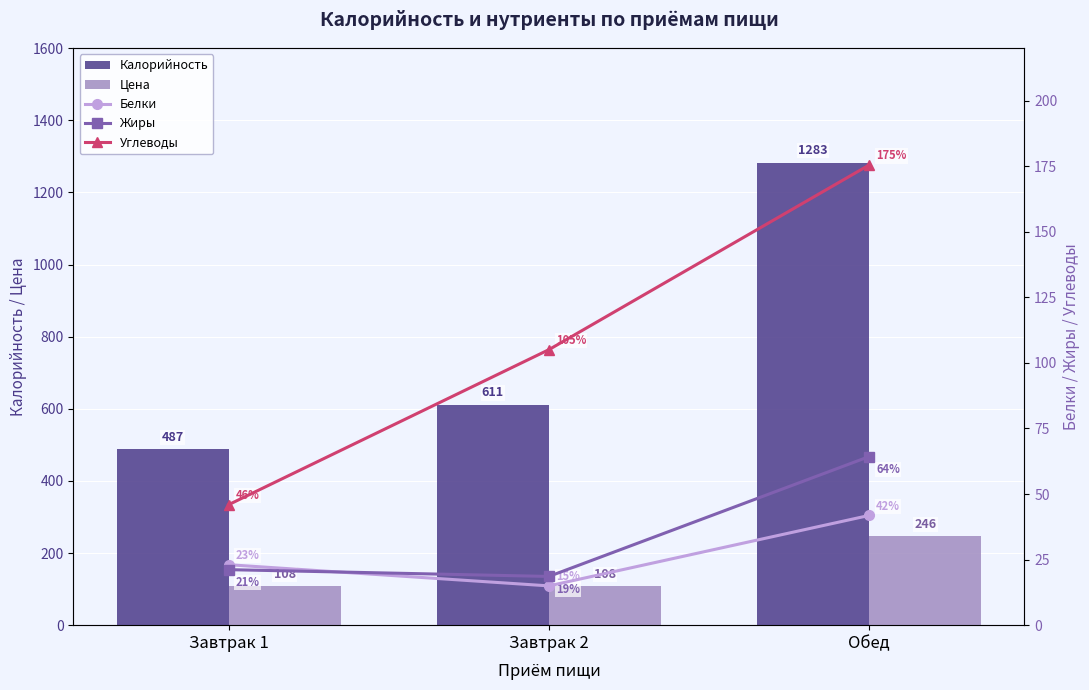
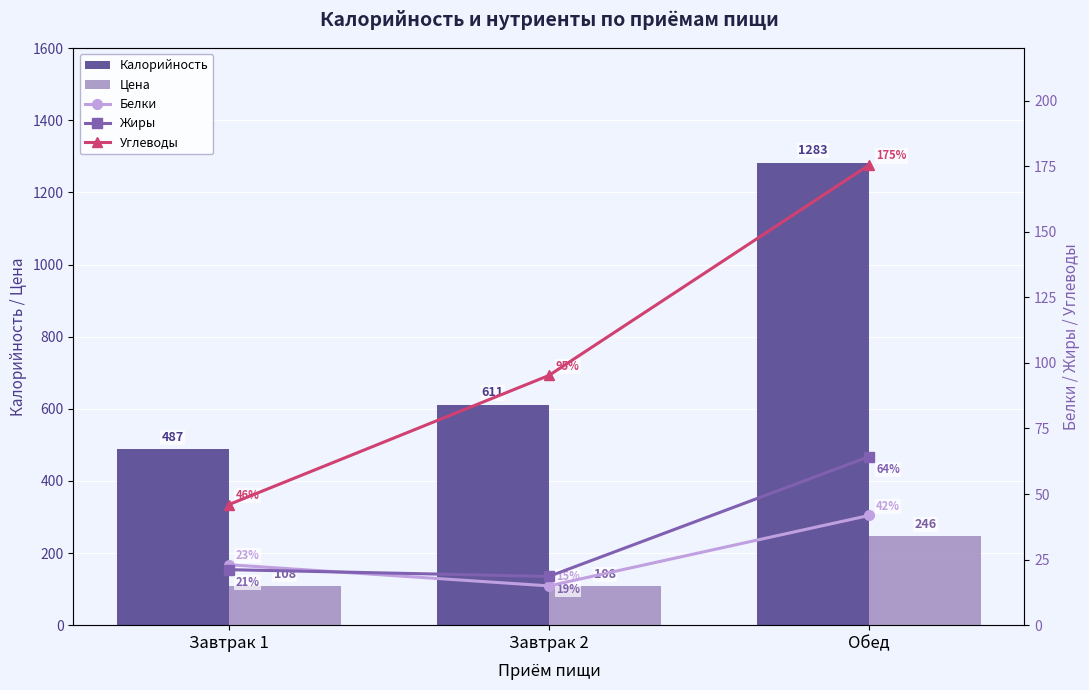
Углеводы, Завтрак 2: 105% -> 95%
